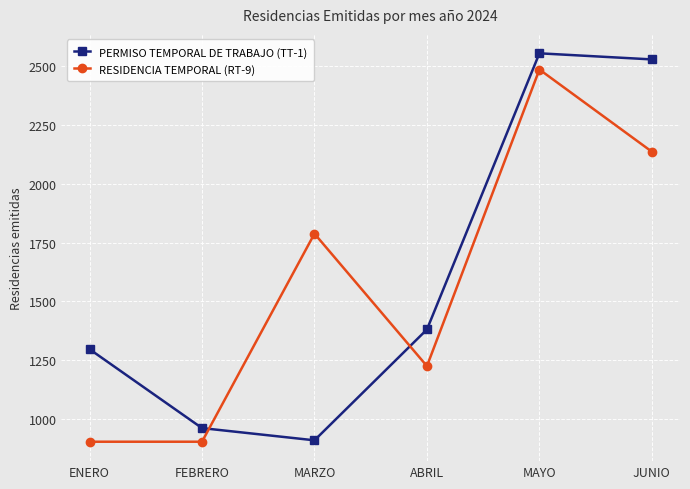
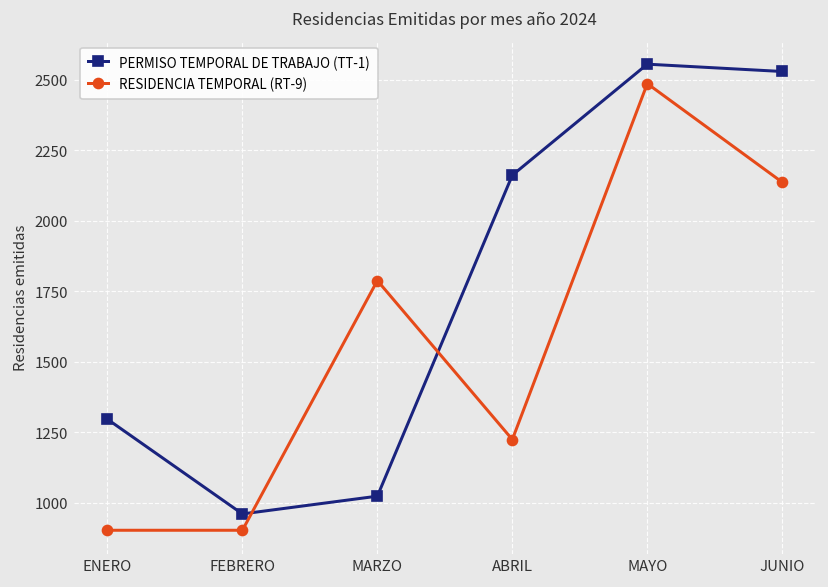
PERMISO TEMPORAL DE TRABAJO (TT-1), MARZO: 910 -> 1020
PERMISO TEMPORAL DE TRABAJO (TT-1), ABRIL: 1380 -> 2160
